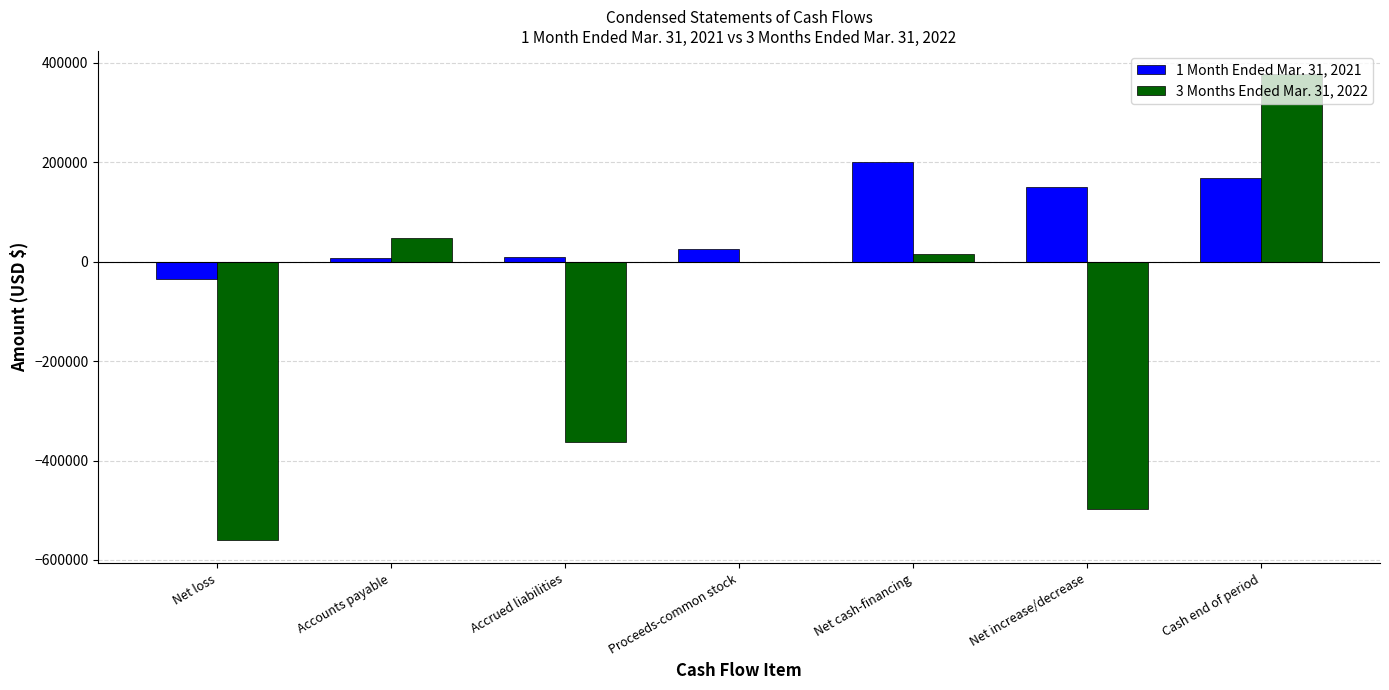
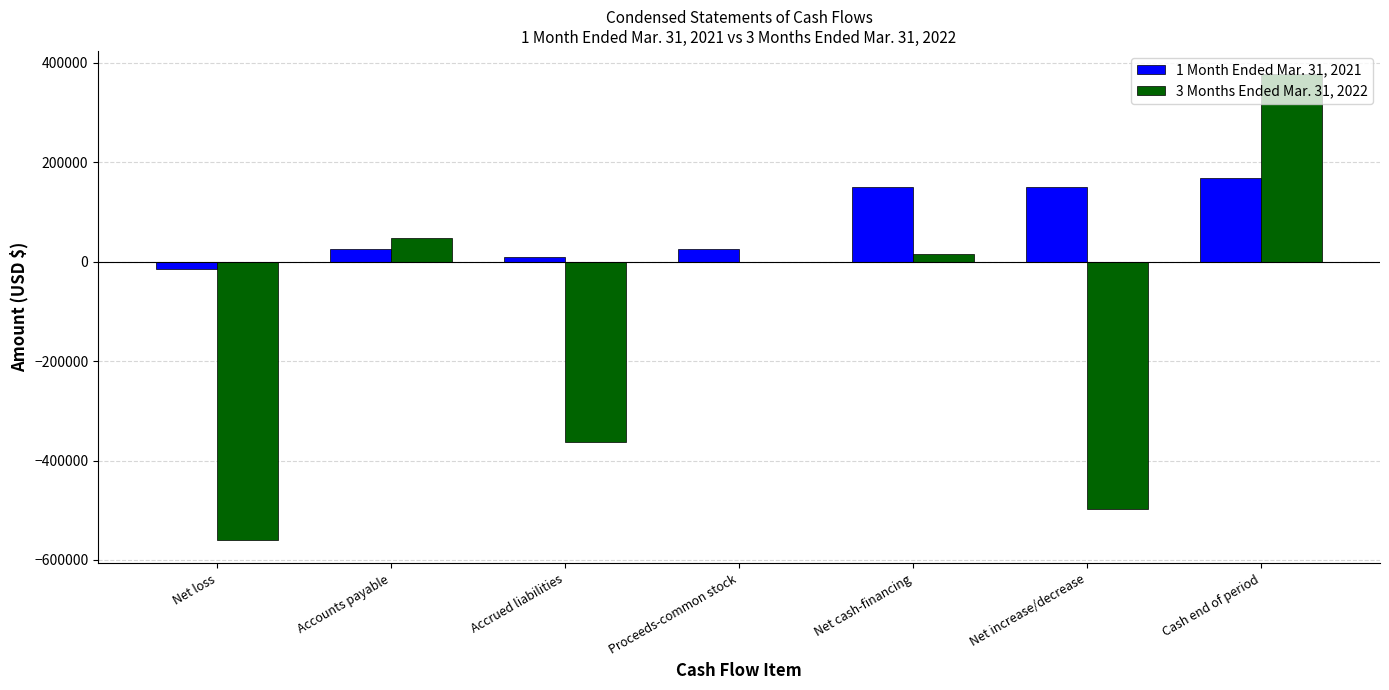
1 Month Ended Mar. 31, 2021, Net loss: -40000 -> -10000
1 Month Ended Mar. 31, 2021, Accounts payable: 10000 -> 30000
1 Month Ended Mar. 31, 2021, Net cash-financing: 200000 -> 150000
